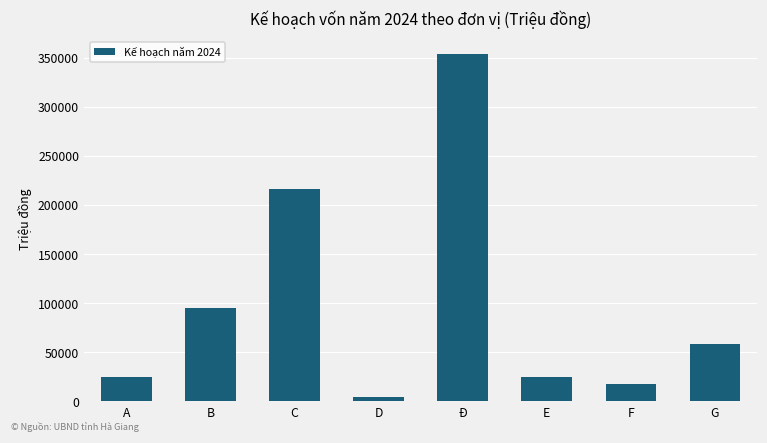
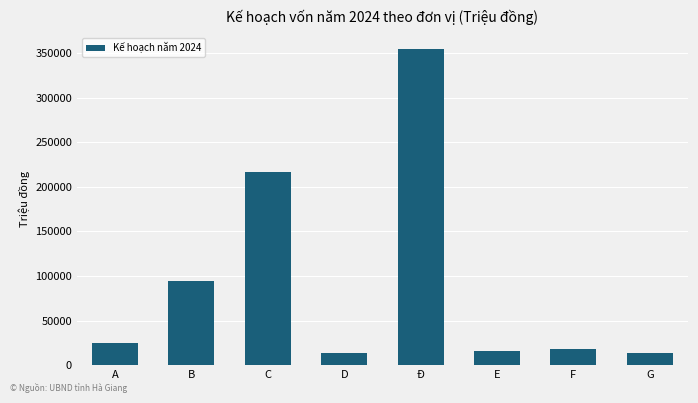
D: 0 -> 10000
E: 30000 -> 20000
G: 60000 -> 10000
